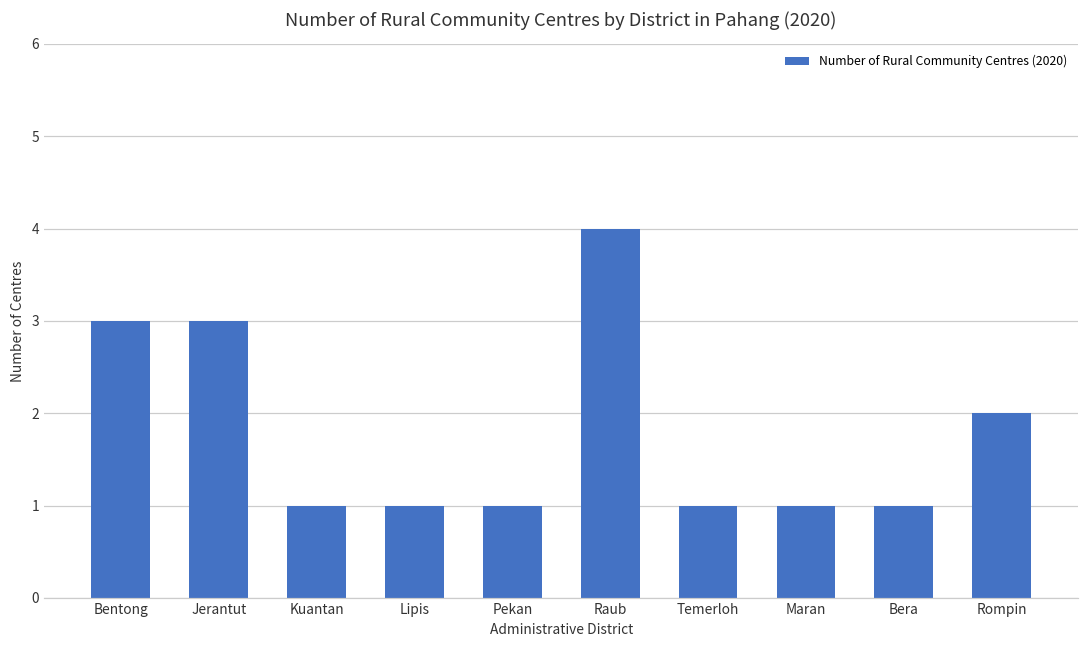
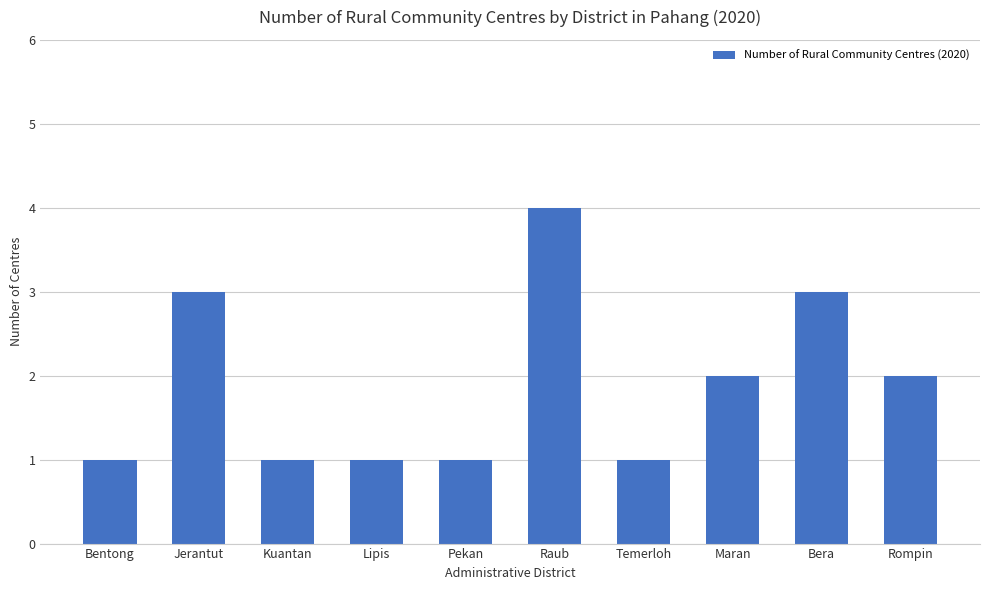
Bentong: 3 -> 1
Maran: 1 -> 2
Bera: 1 -> 3
